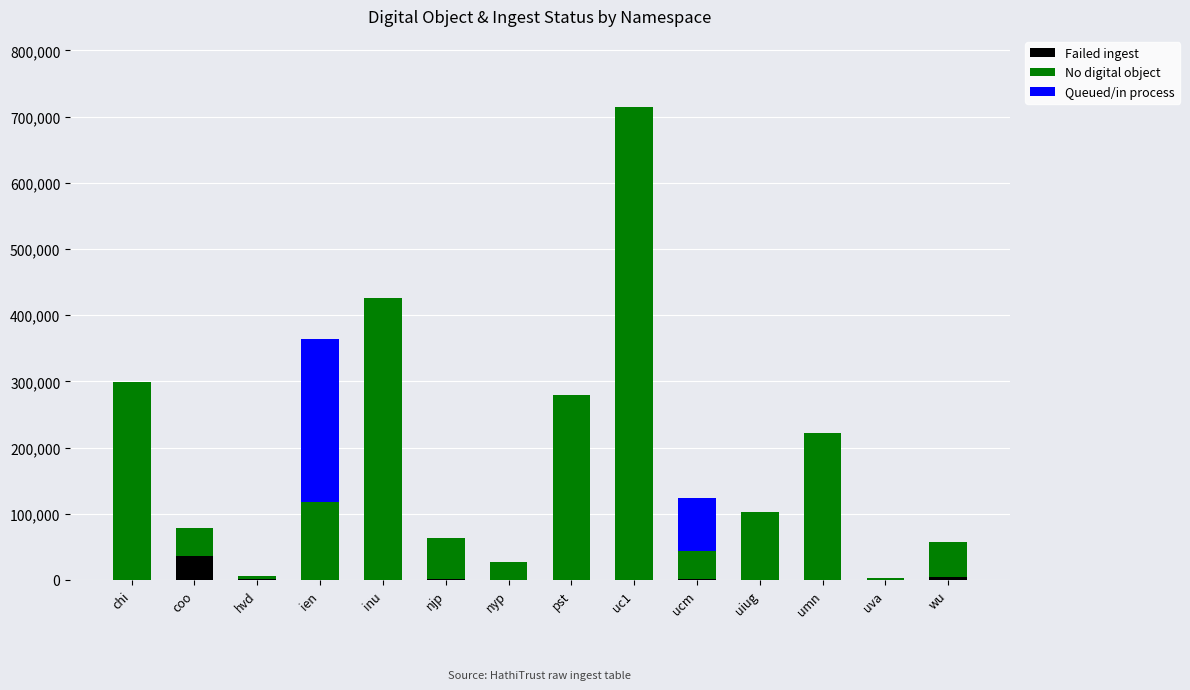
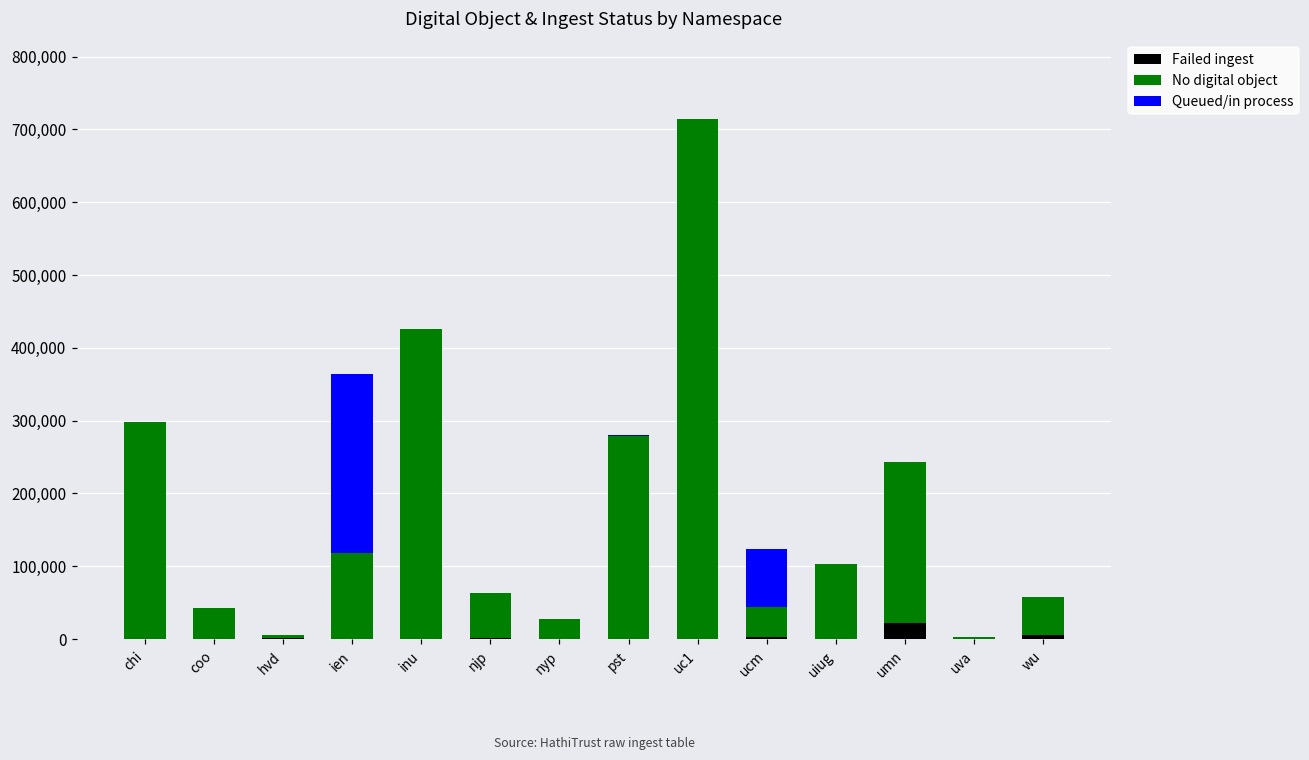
Failed ingest, coo: 40,000 -> 0
Failed ingest, umn: 0 -> 20,000
